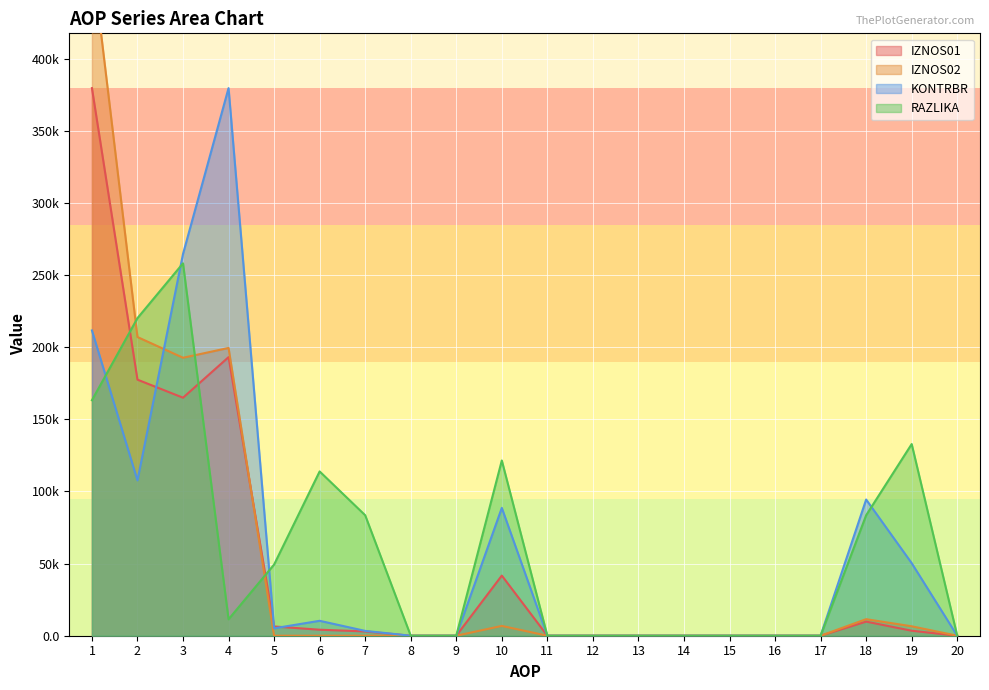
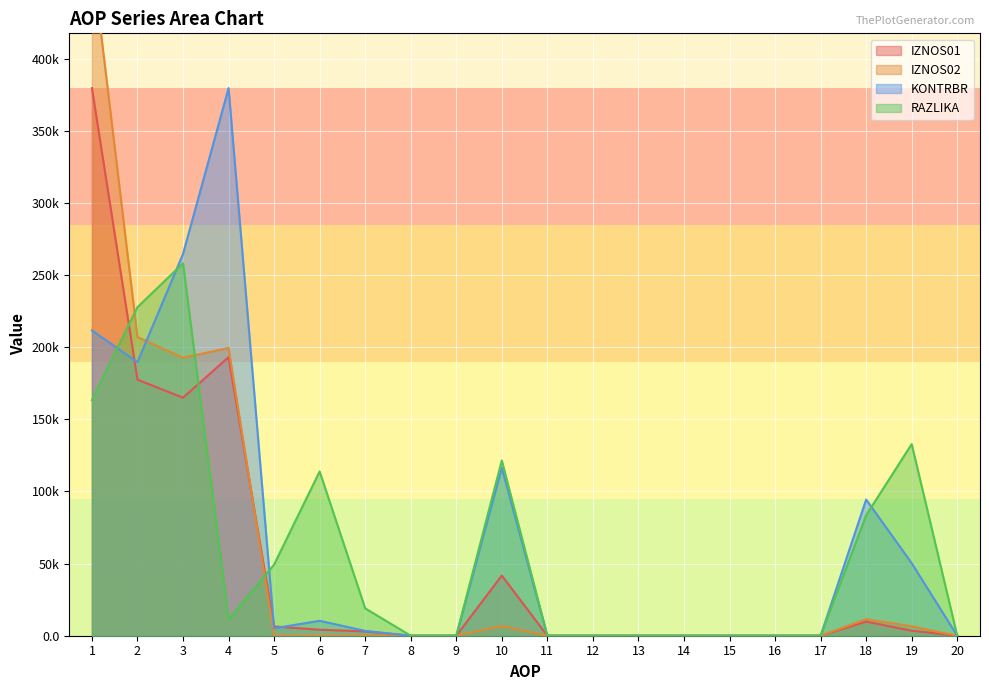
KONTRBR, 2: 108000 -> 190000
RAZLIKA, 2: 220000 -> 228000
RAZLIKA, 7: 84000 -> 19000
KONTRBR, 10: 89000 -> 116000
